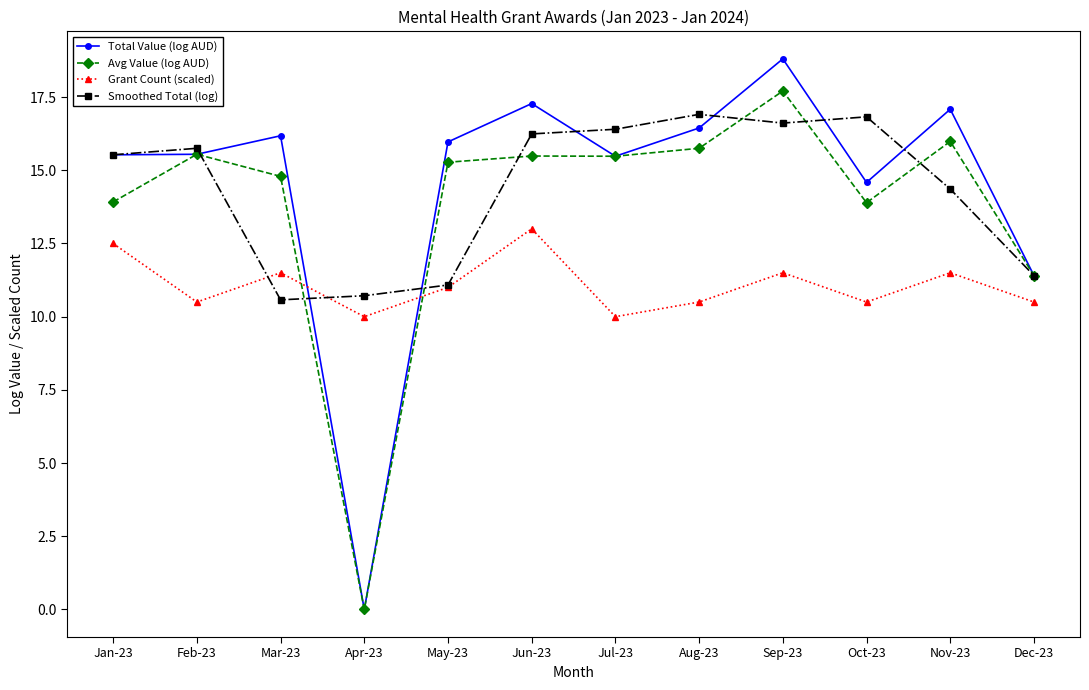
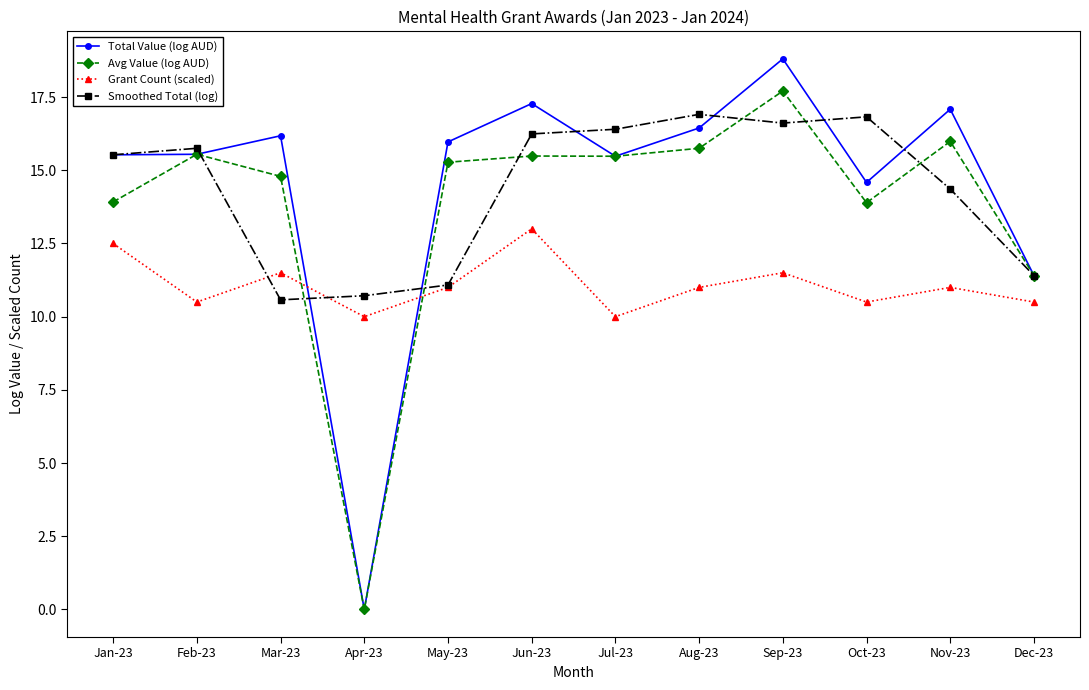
Grant Count (scaled), Aug-23: 10.5 -> 11.0
Grant Count (scaled), Nov-23: 11.5 -> 11.0
